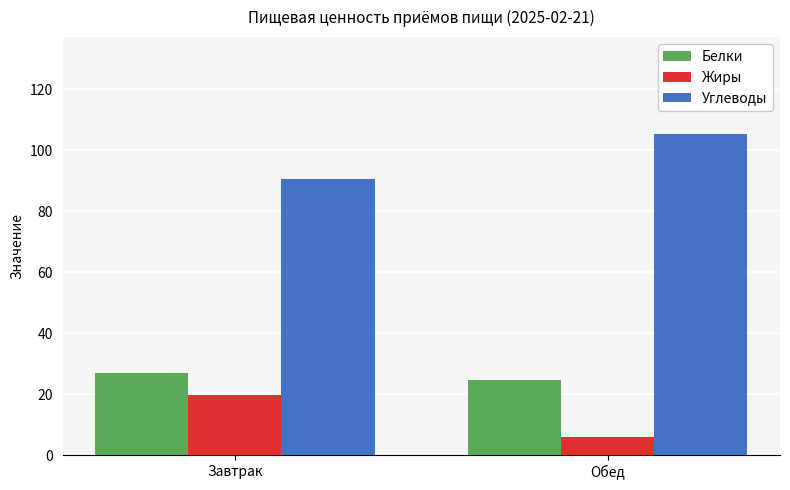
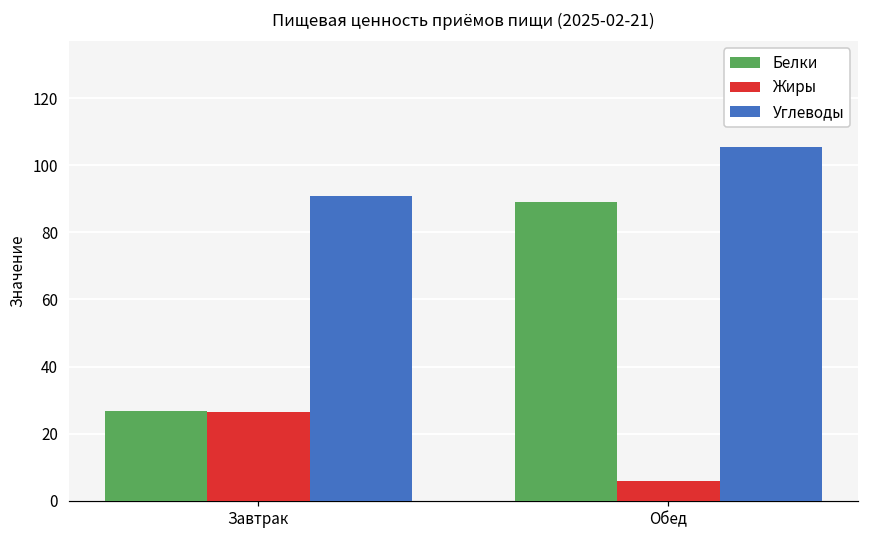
Жиры, Завтрак: 20 -> 27
Белки, Обед: 25 -> 89
